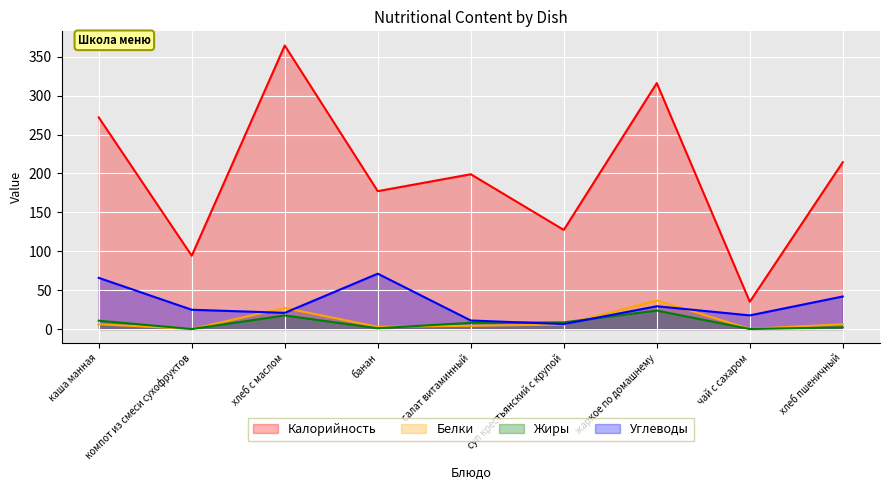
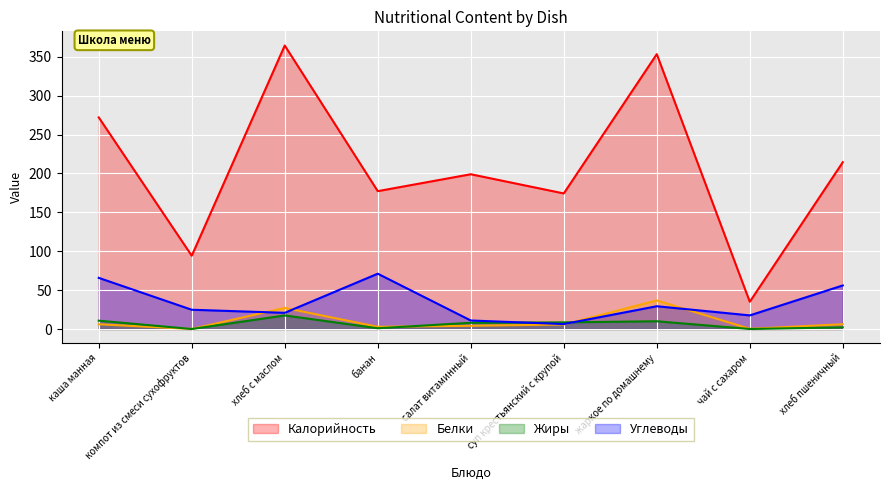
Калорийность, суп крестьянский с крупой: 130 -> 170
Калорийность, жаркое по домашнему: 320 -> 350
Жиры, жаркое по домашнему: 20 -> 10
Углеводы, хлеб пшеничный: 40 -> 60
